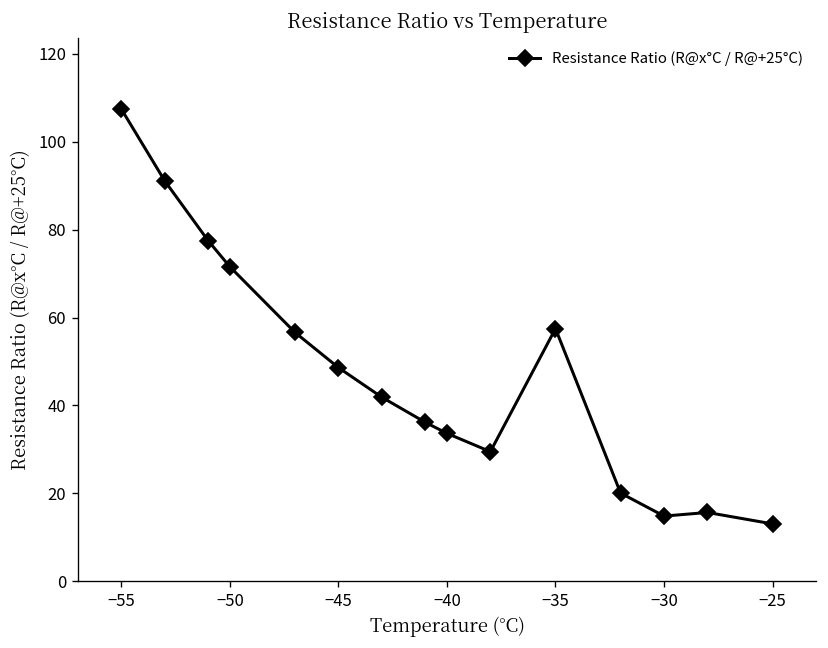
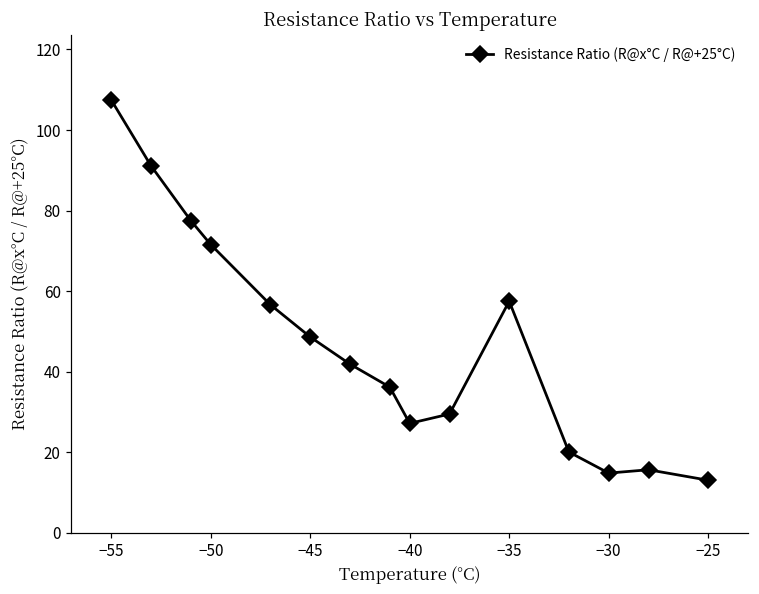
−40: 34 -> 27
